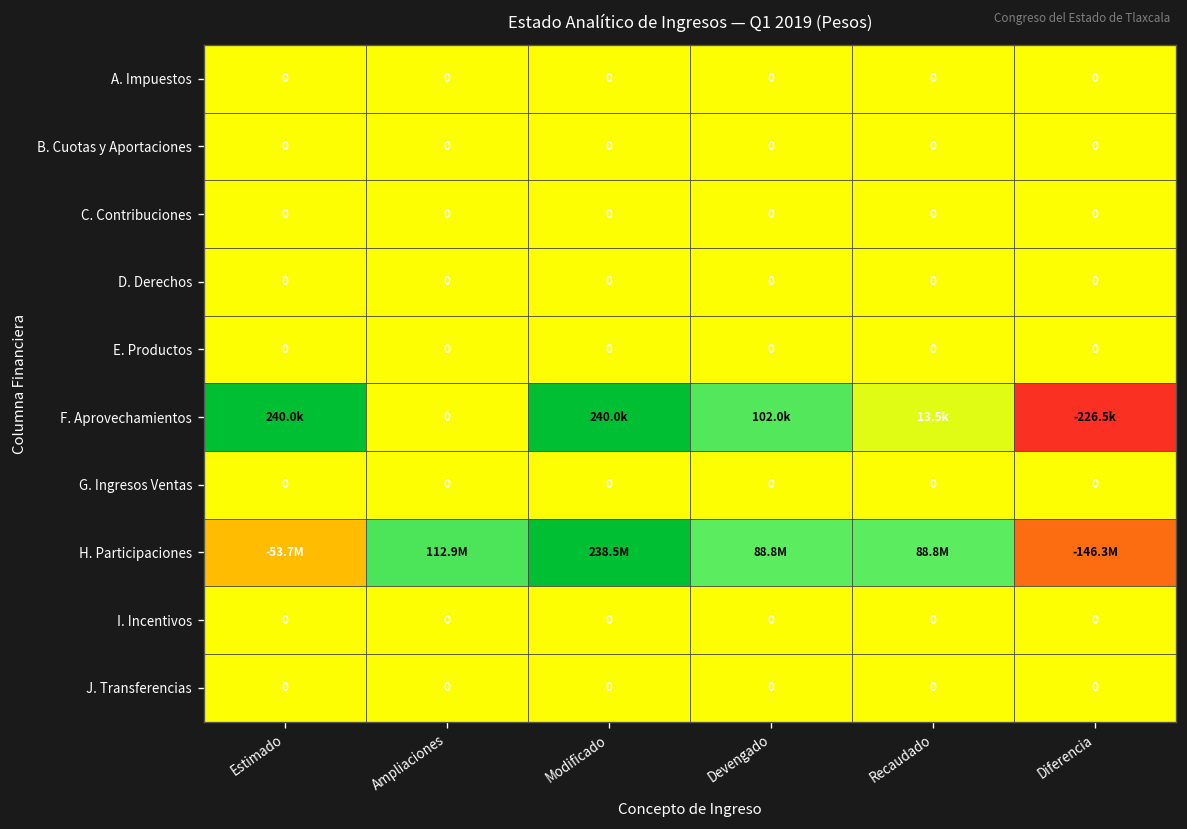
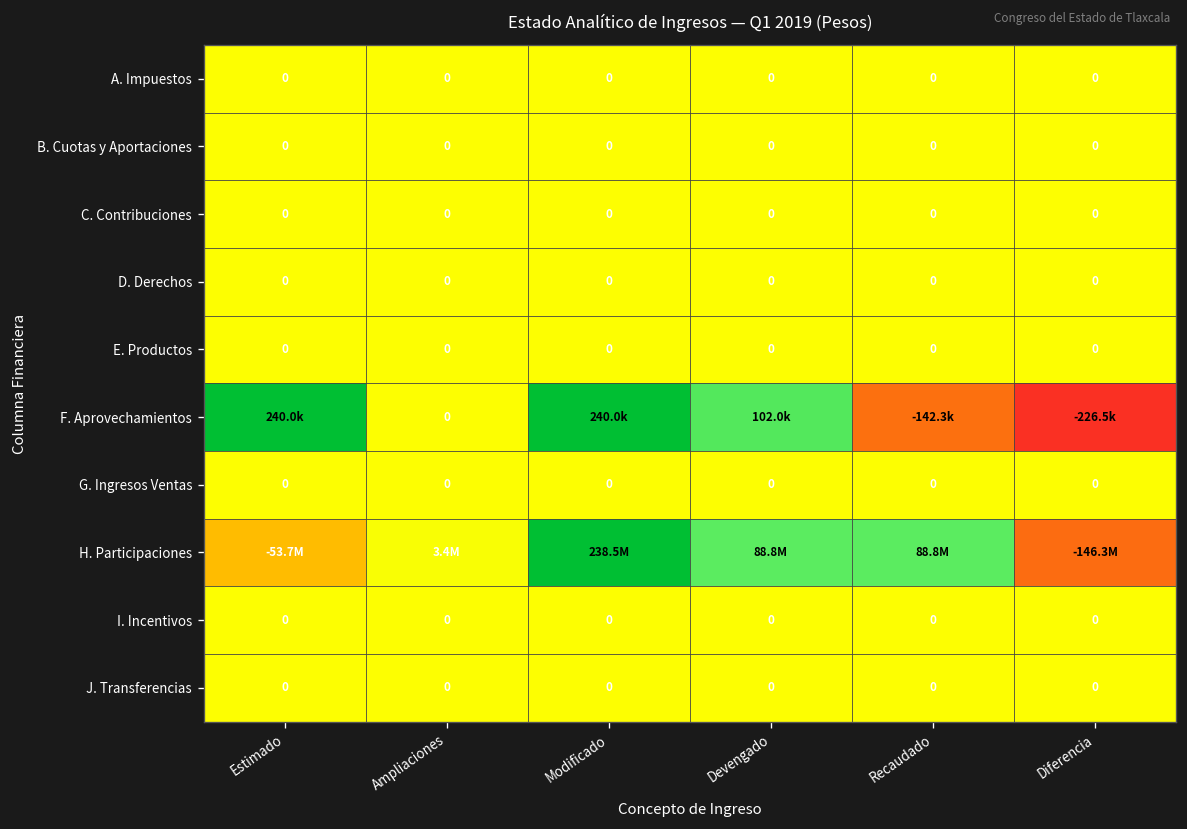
F. Aprovechamientos, Recaudado: 13.5k -> -142.3k
H. Participaciones, Ampliaciones: 112.9M -> 3.4M
